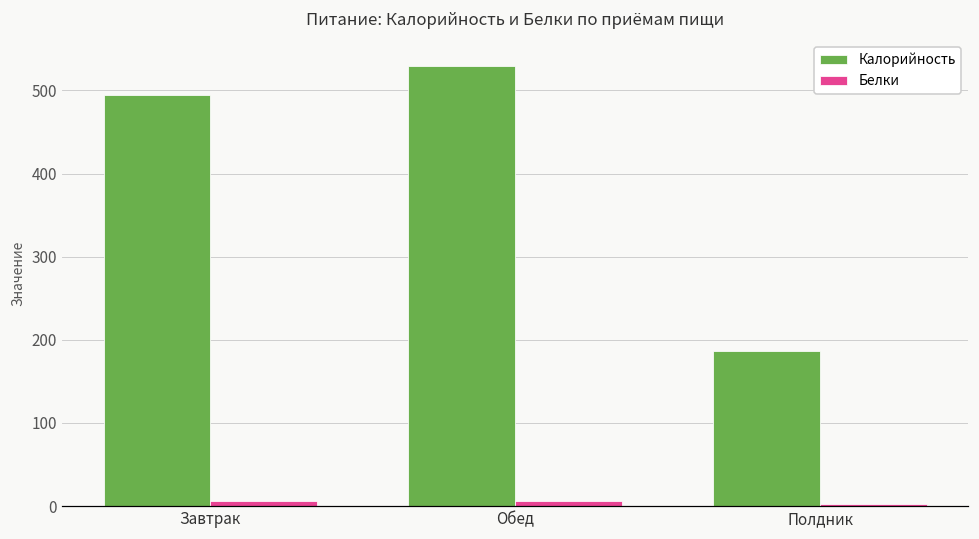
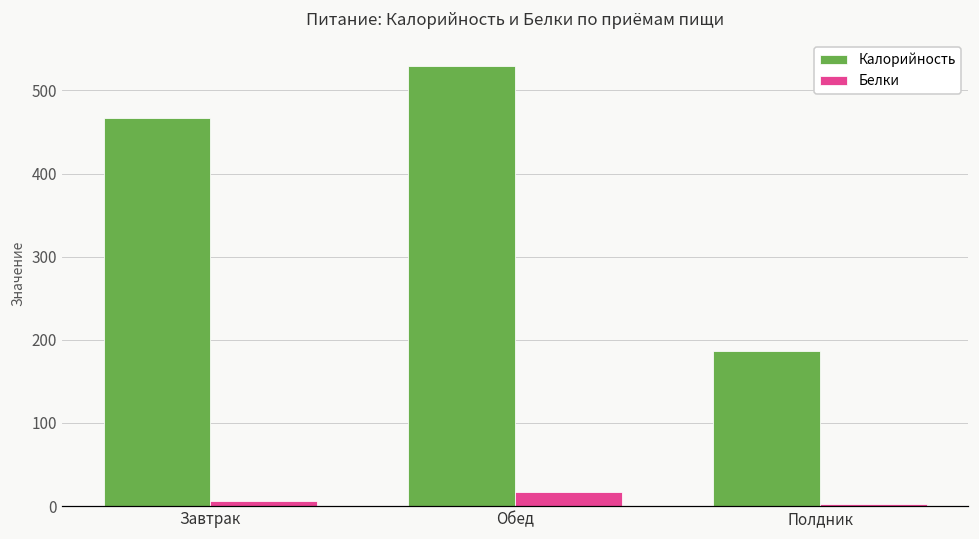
Калорийность, Завтрак: 500 -> 470
Белки, Обед: 10 -> 20
